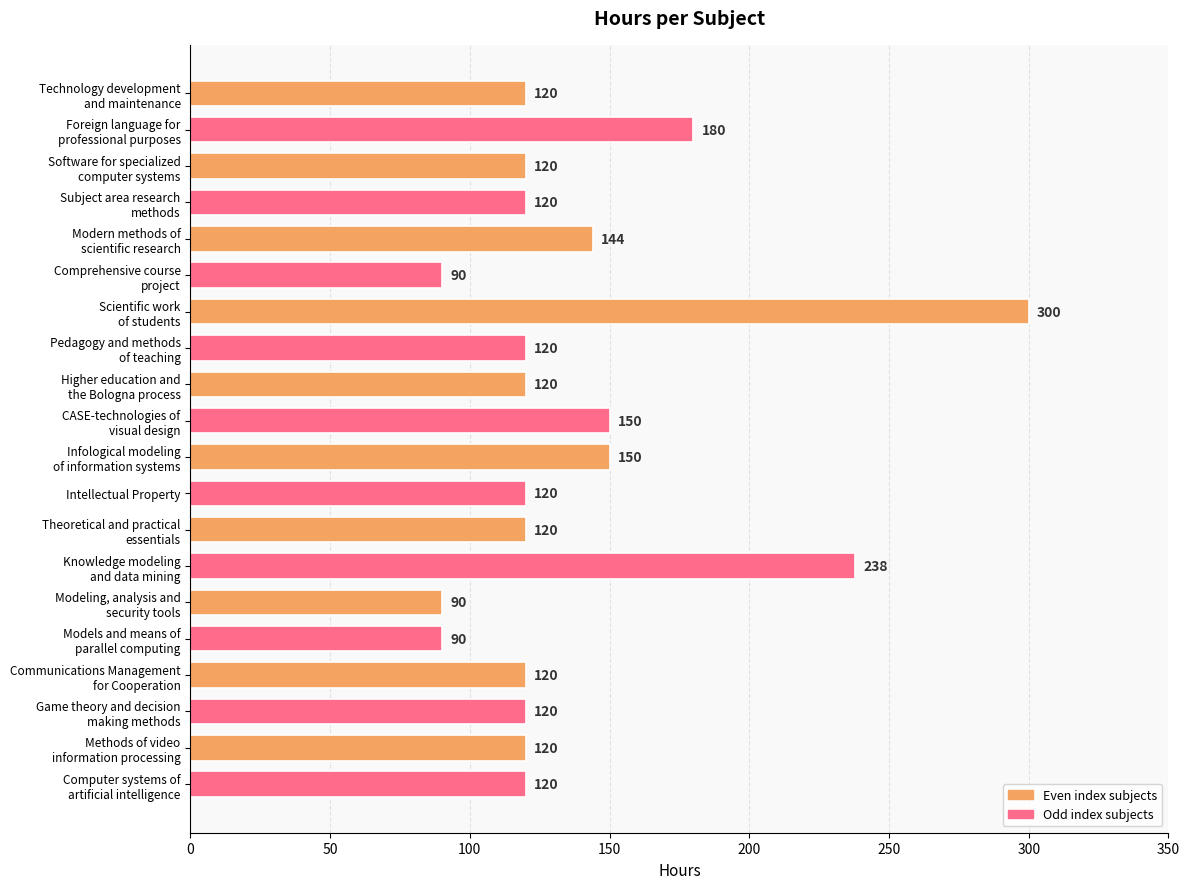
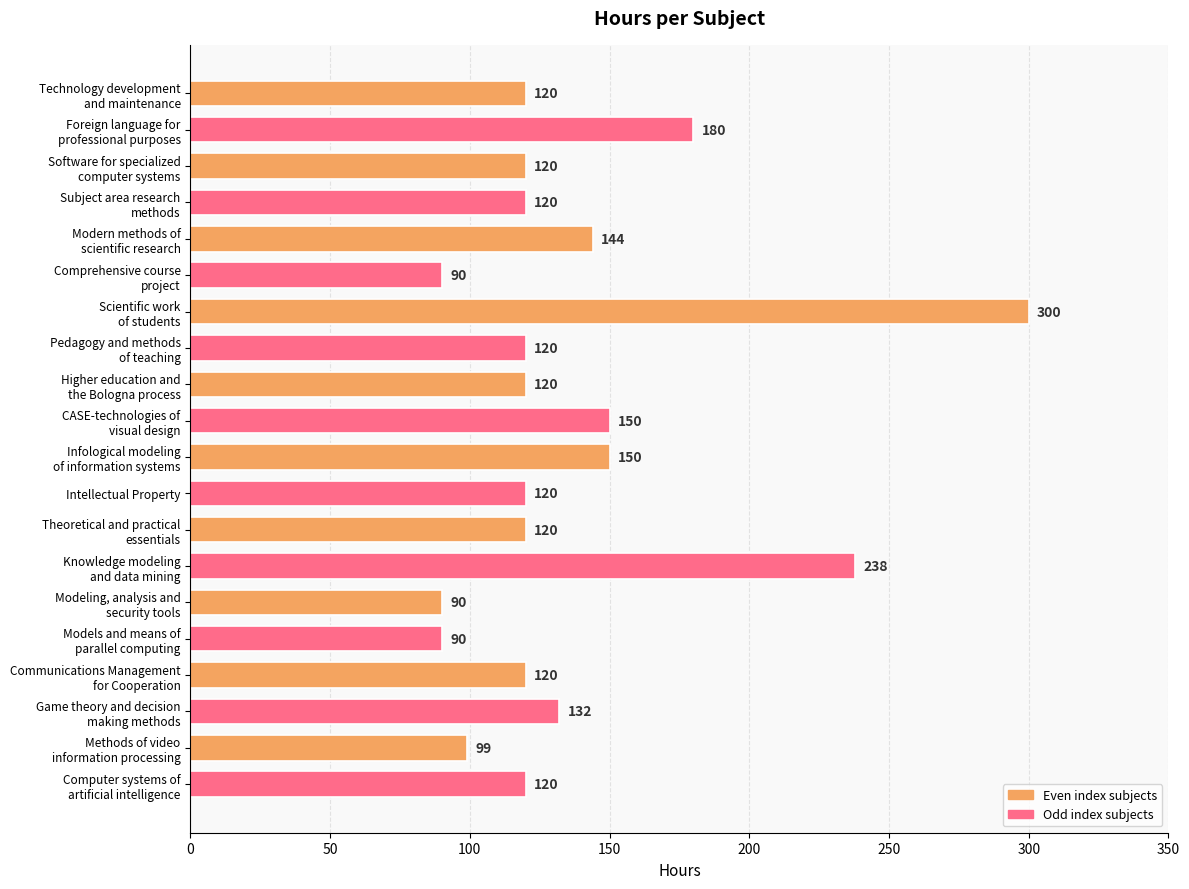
Game theory and decision making methods: 120 -> 132
Methods of video information processing: 120 -> 99
